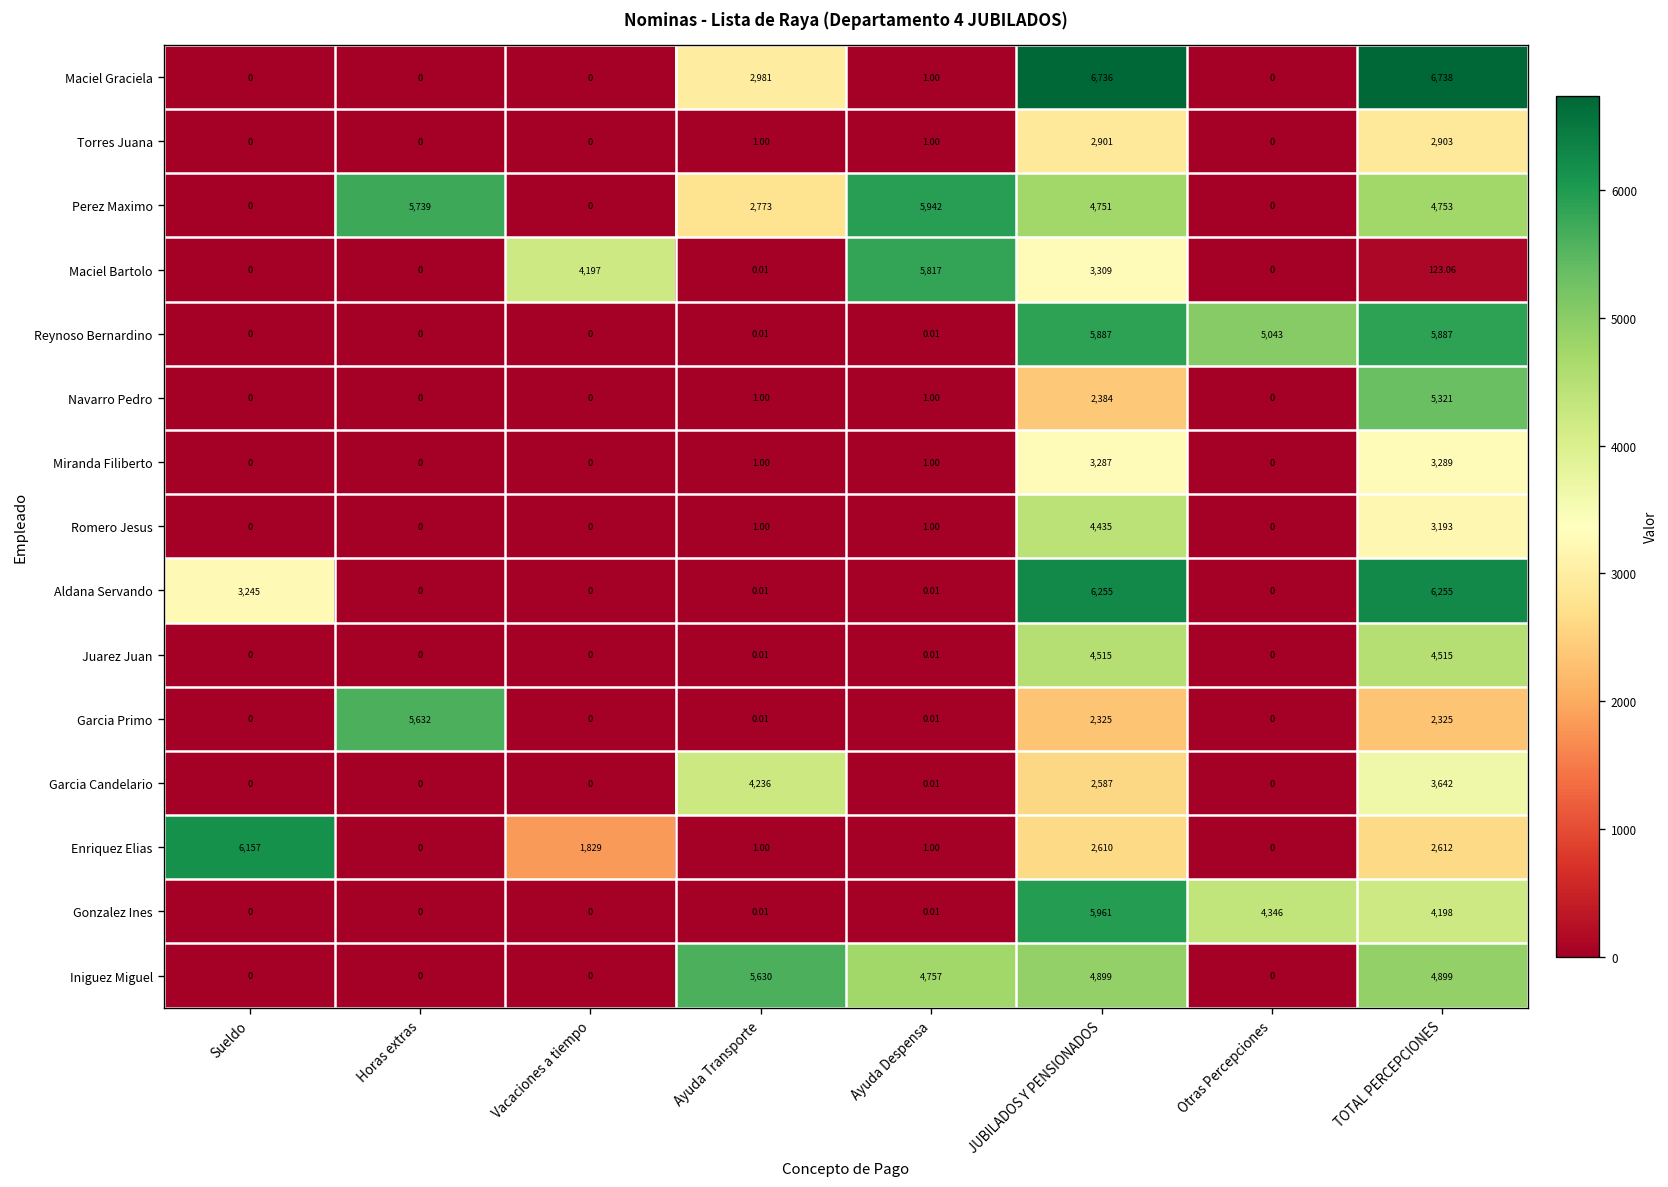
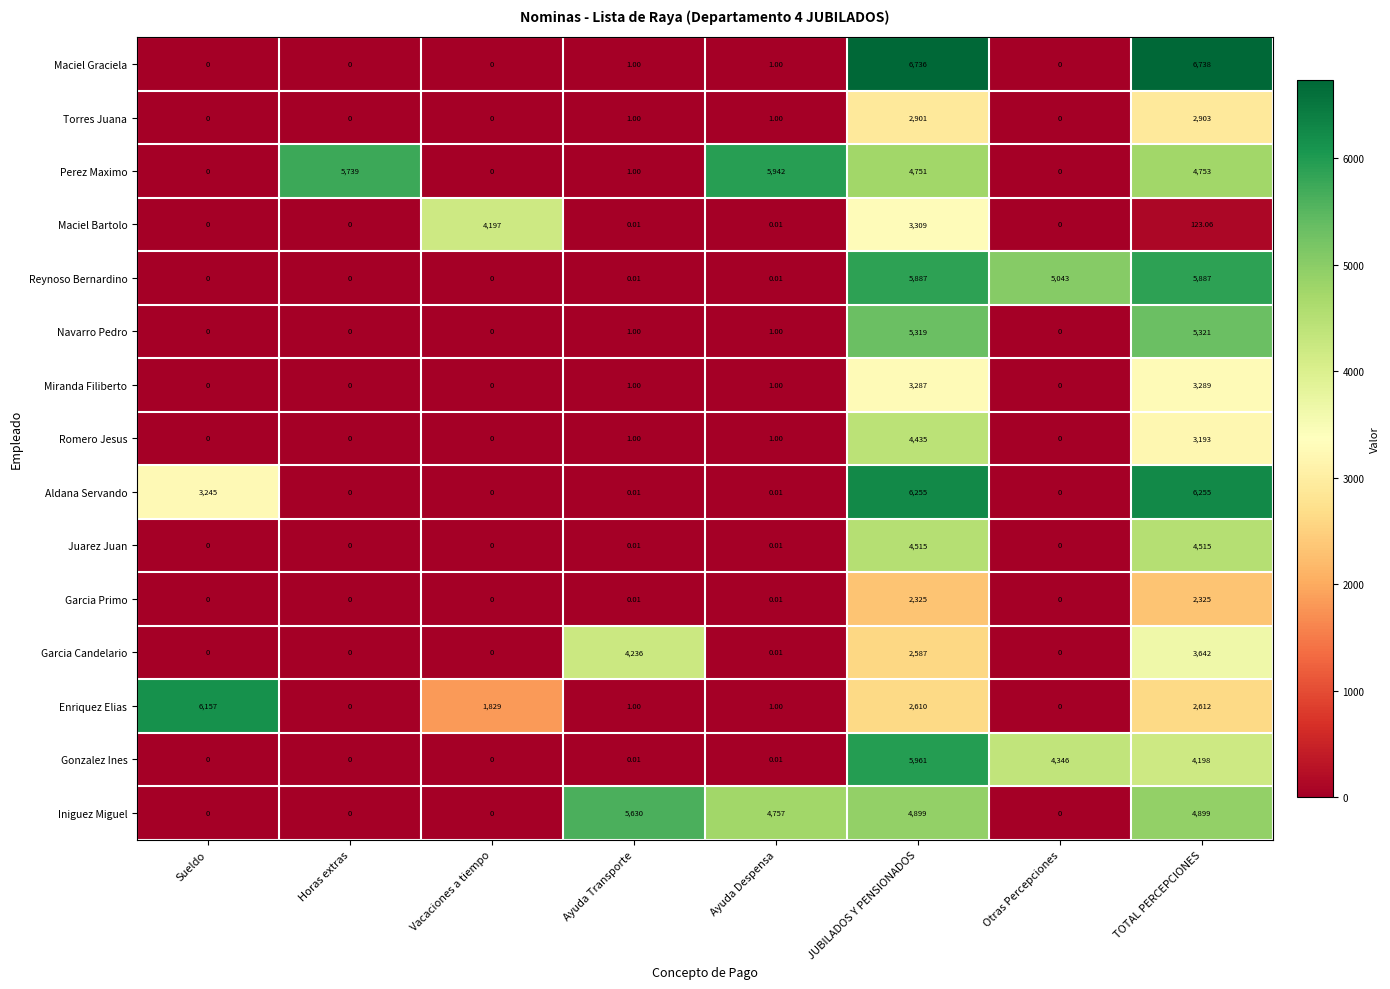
Maciel Graciela, Ayuda Transporte: 2,981 -> 1.00
Perez Maximo, Ayuda Transporte: 2,773 -> 1.00
Maciel Bartolo, Ayuda Despensa: 5,817 -> 0.01
Navarro Pedro, JUBILADOS Y PENSIONADOS: 2,384 -> 5,319
Garcia Primo, Horas extras: 5,632 -> 0
